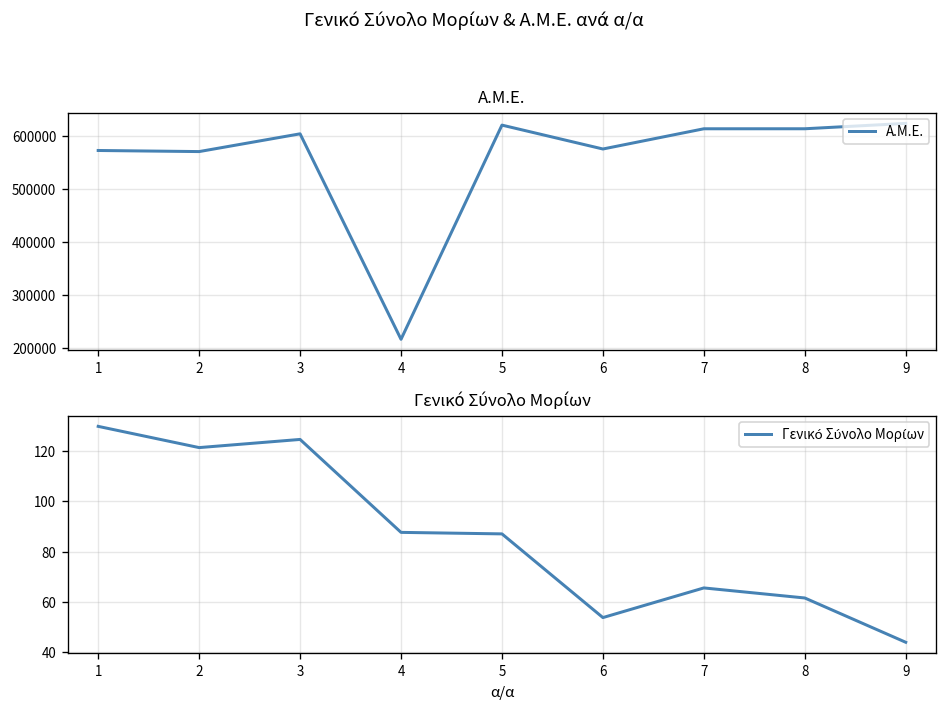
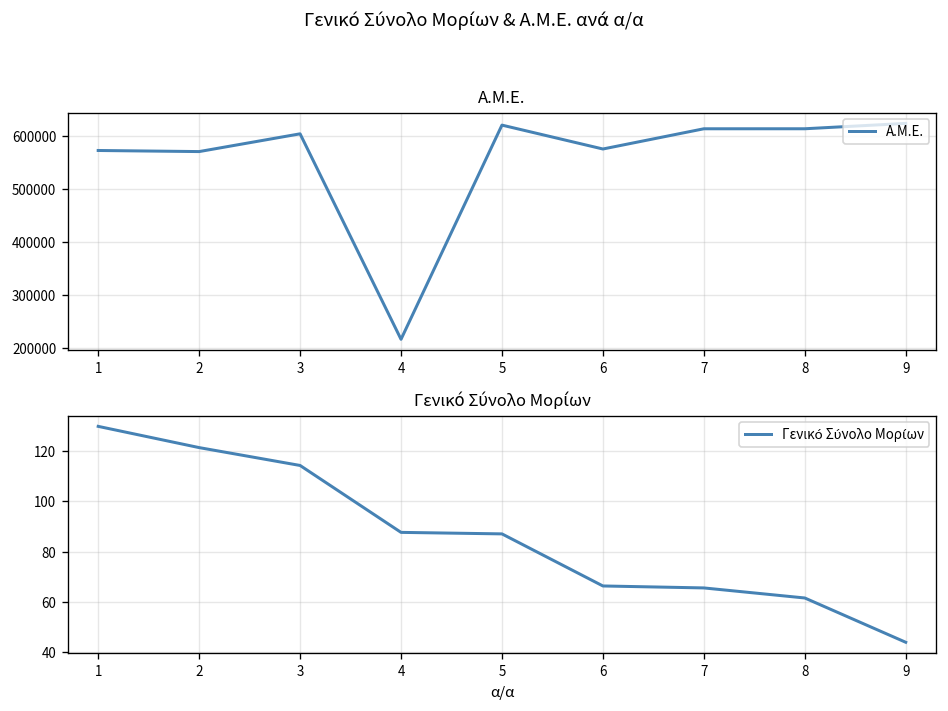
Γενικό Σύνολο Μορίων, 3: 125 -> 114
Γενικό Σύνολο Μορίων, 6: 54 -> 66
